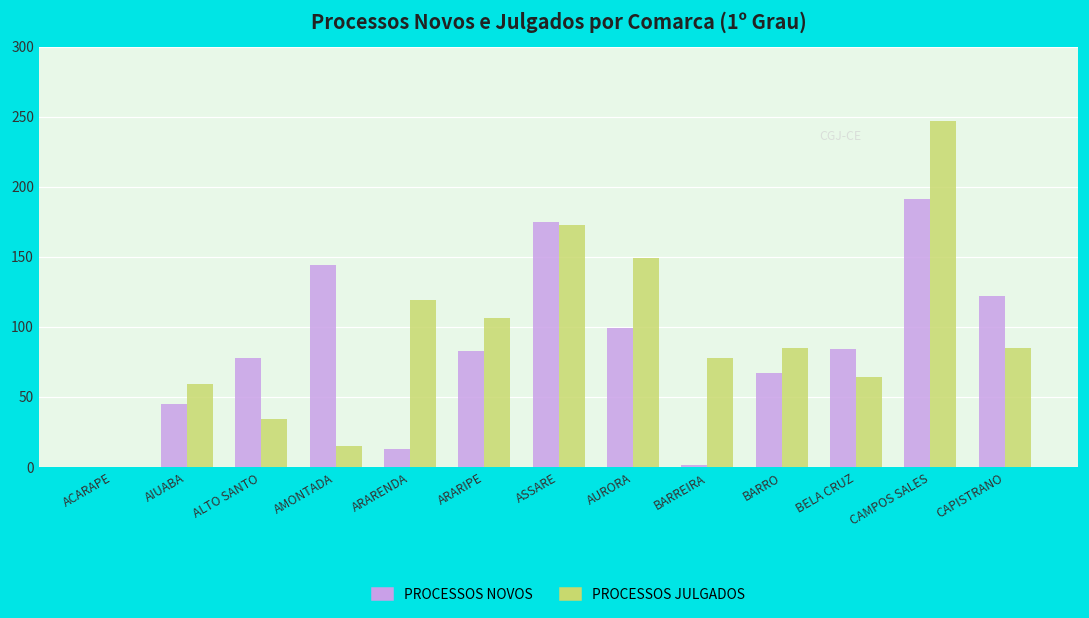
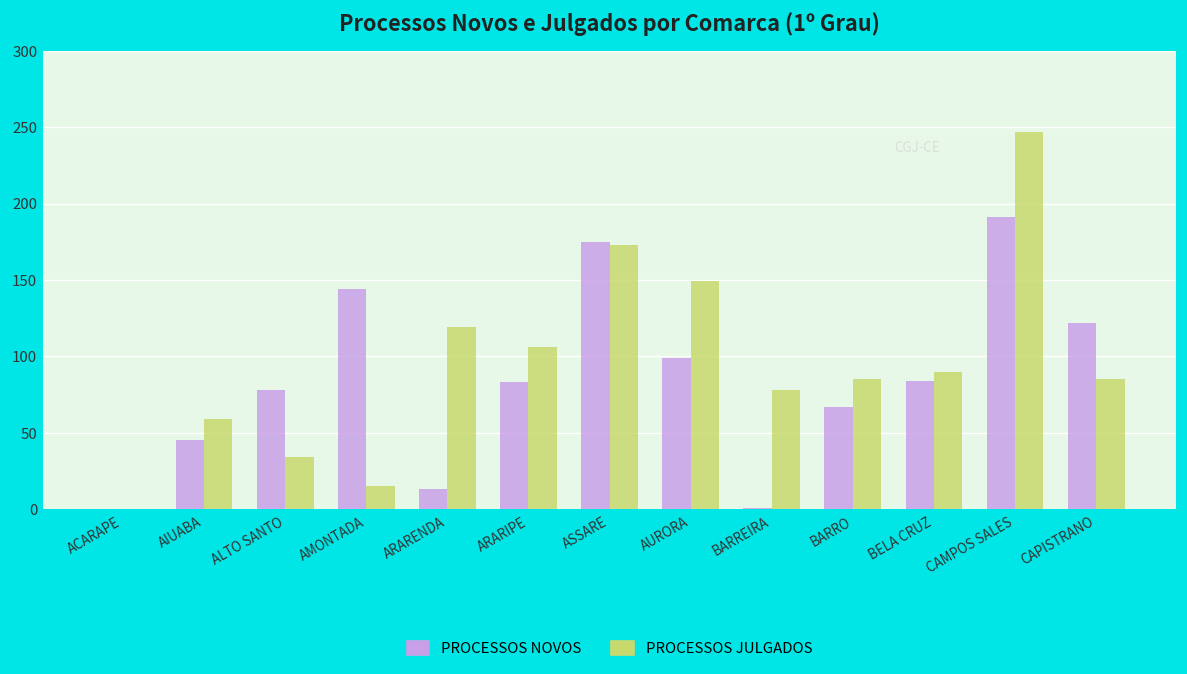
PROCESSOS JULGADOS, BELA CRUZ: 64 -> 90
